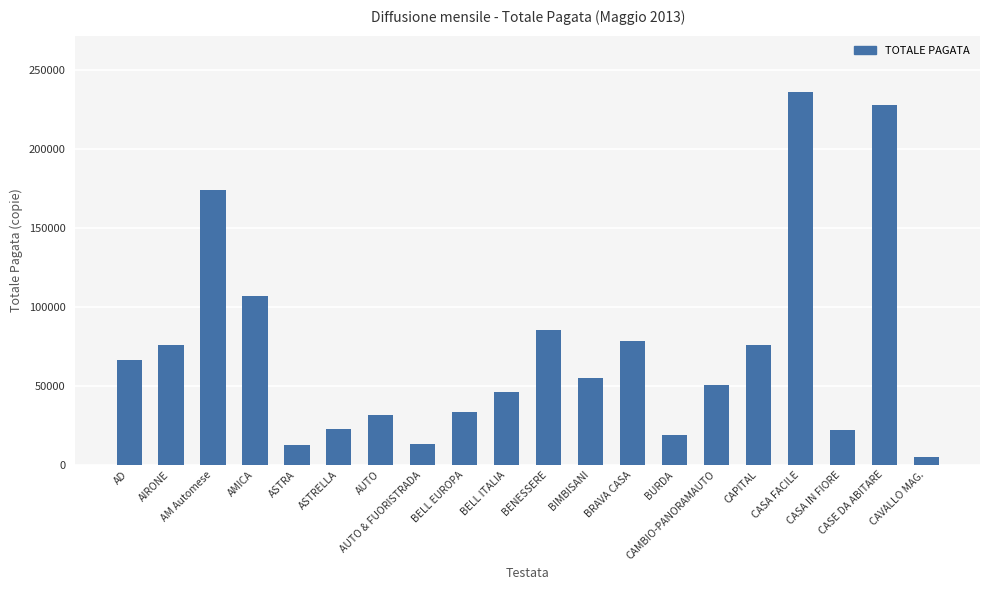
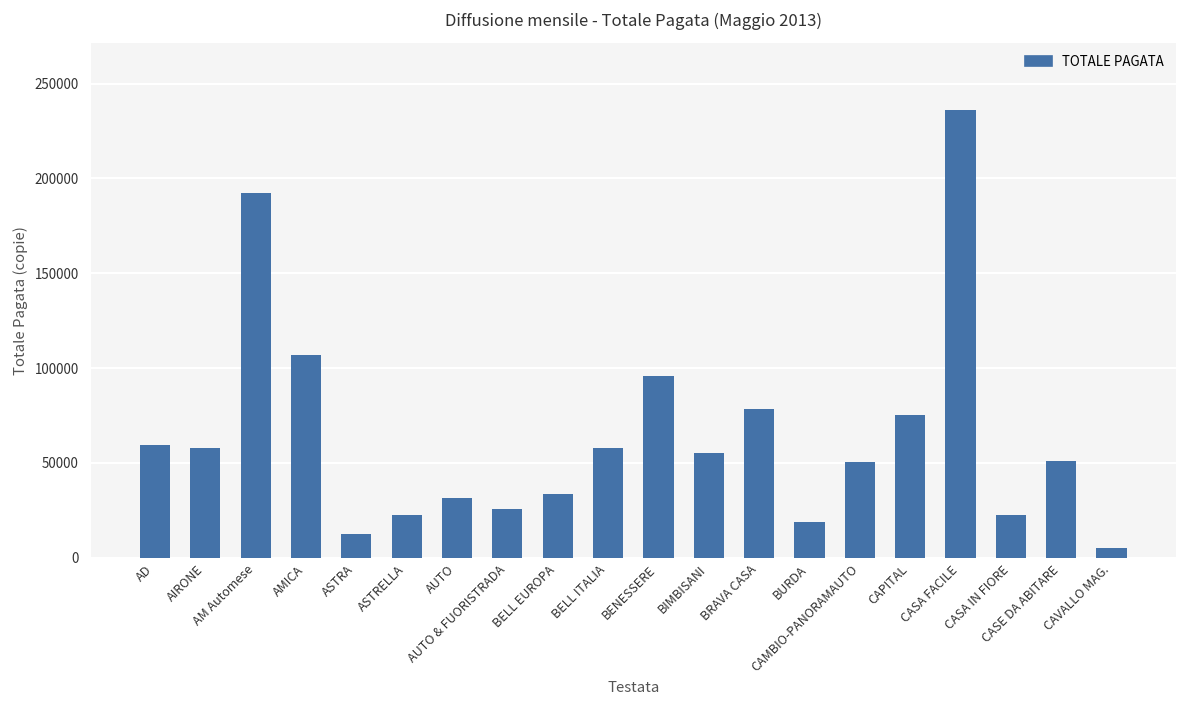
AD: 66000 -> 59000
AIRONE: 76000 -> 58000
AM Automese: 174000 -> 192000
AUTO & FUORISTRADA: 13000 -> 26000
BELL ITALIA: 46000 -> 58000
BENESSERE: 85000 -> 96000
CASE DA ABITARE: 227000 -> 51000
